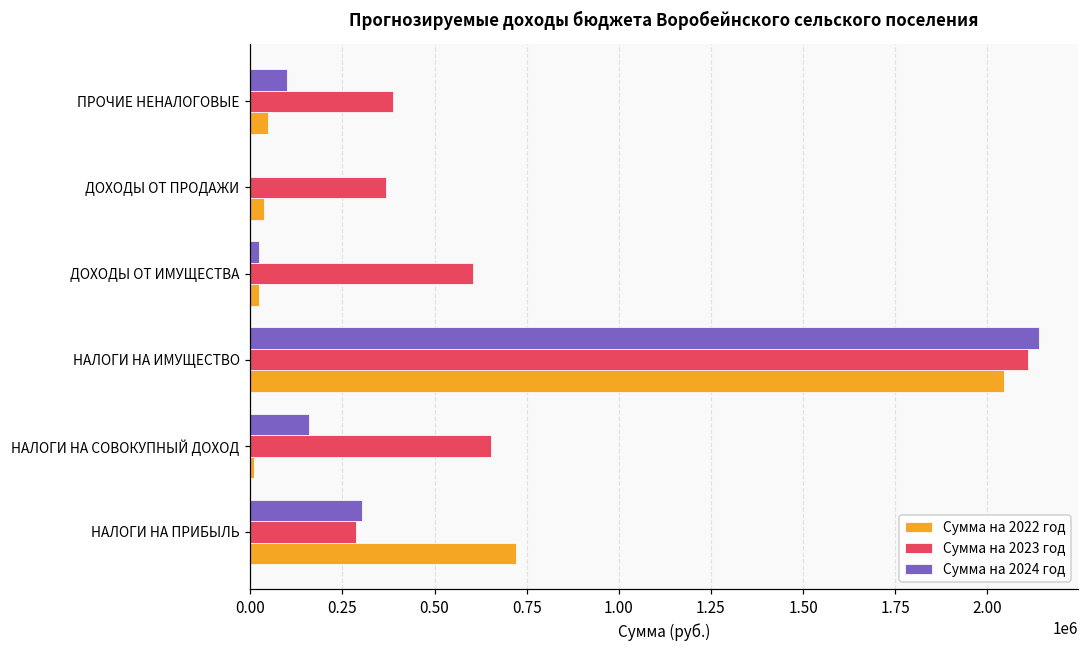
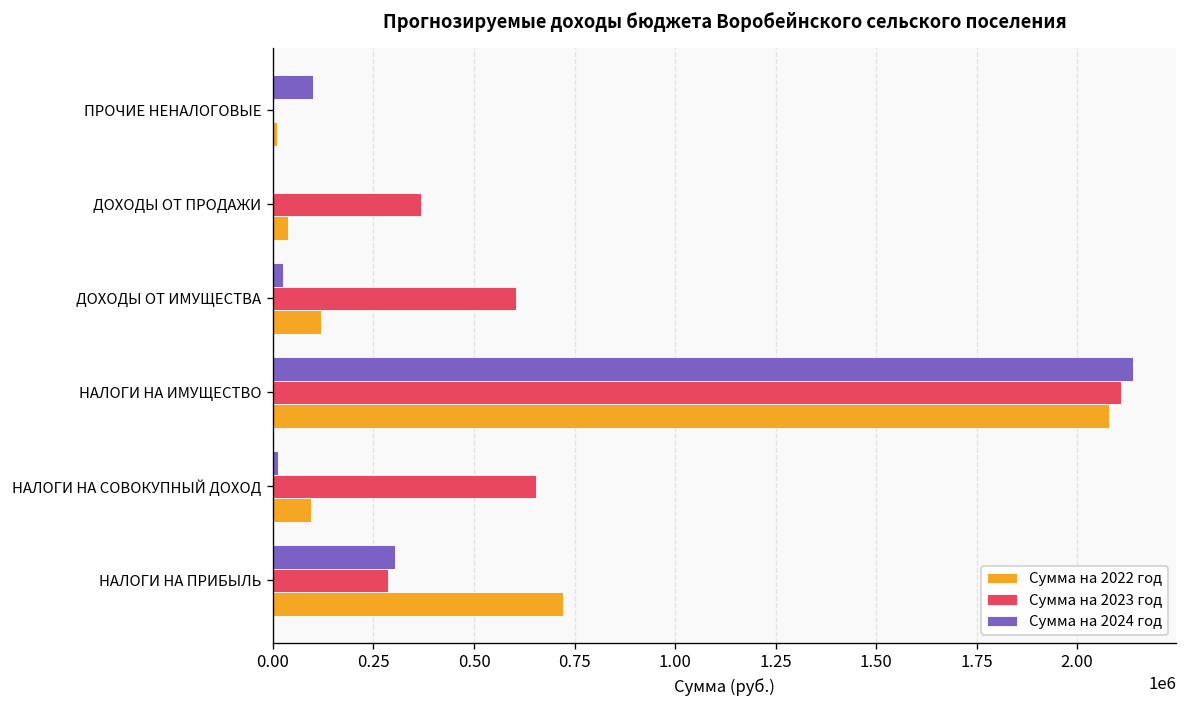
Сумма на 2023 год, ПРОЧИЕ НЕНАЛОГОВЫЕ: 390000 -> 0
Сумма на 2022 год, ПРОЧИЕ НЕНАЛОГОВЫЕ: 50000 -> 10000
Сумма на 2022 год, ДОХОДЫ ОТ ИМУЩЕСТВА: 20000 -> 120000
Сумма на 2022 год, НАЛОГИ НА ИМУЩЕСТВО: 2050000 -> 2080000
Сумма на 2024 год, НАЛОГИ НА СОВОКУПНЫЙ ДОХОД: 160000 -> 10000
Сумма на 2022 год, НАЛОГИ НА СОВОКУПНЫЙ ДОХОД: 10000 -> 90000
